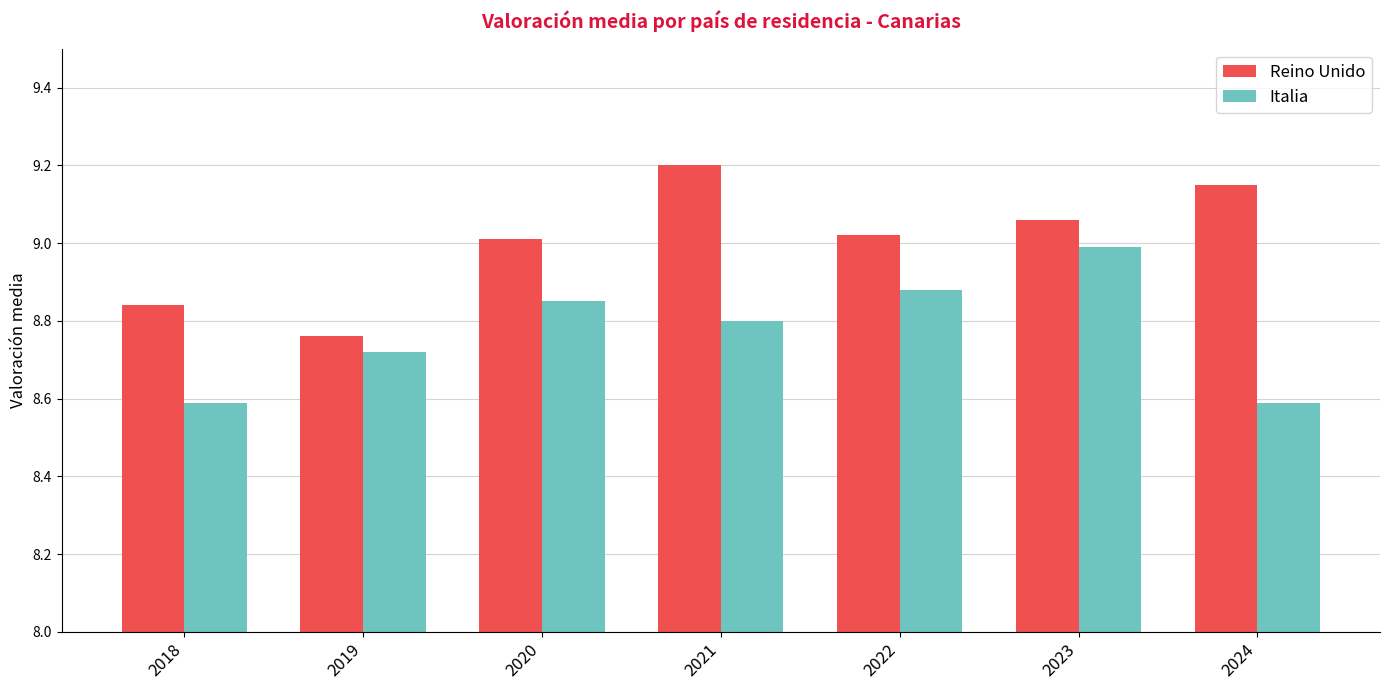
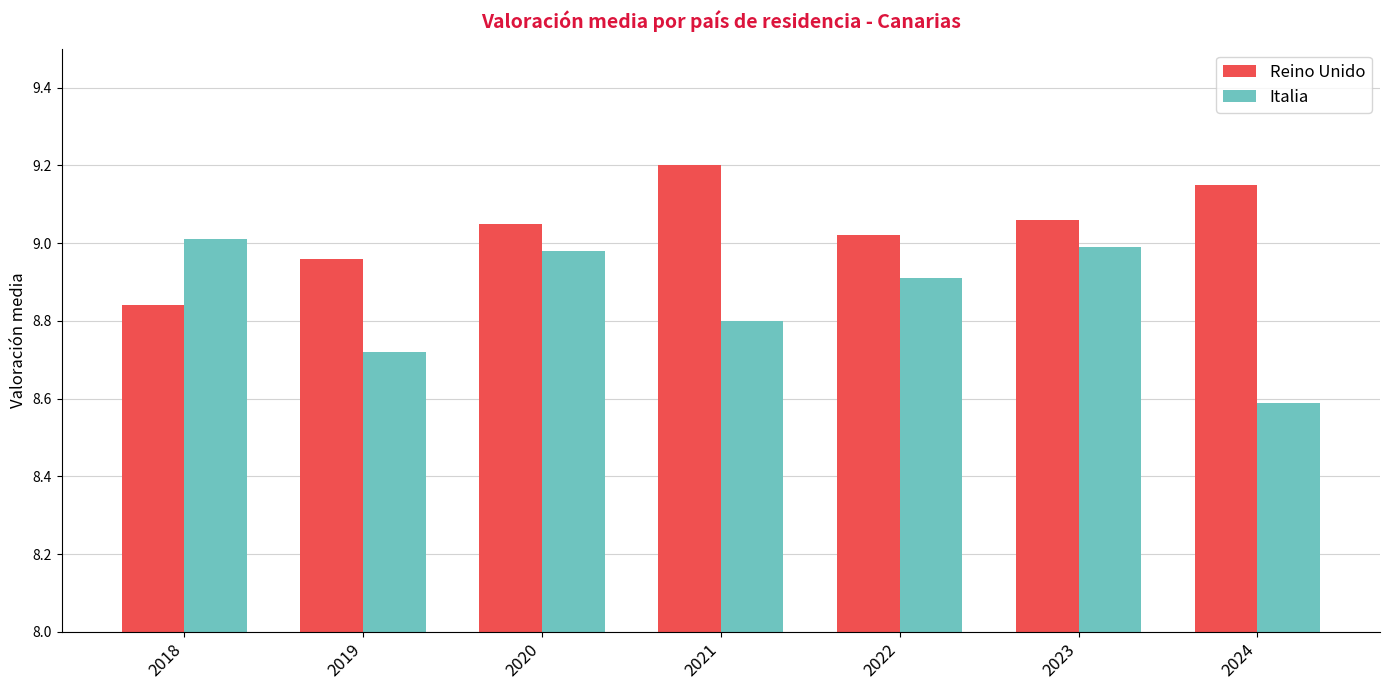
Italia, 2018: 8.59 -> 9.01
Reino Unido, 2019: 8.76 -> 8.96
Reino Unido, 2020: 9.01 -> 9.05
Italia, 2020: 8.85 -> 8.98
Italia, 2022: 8.88 -> 8.91
